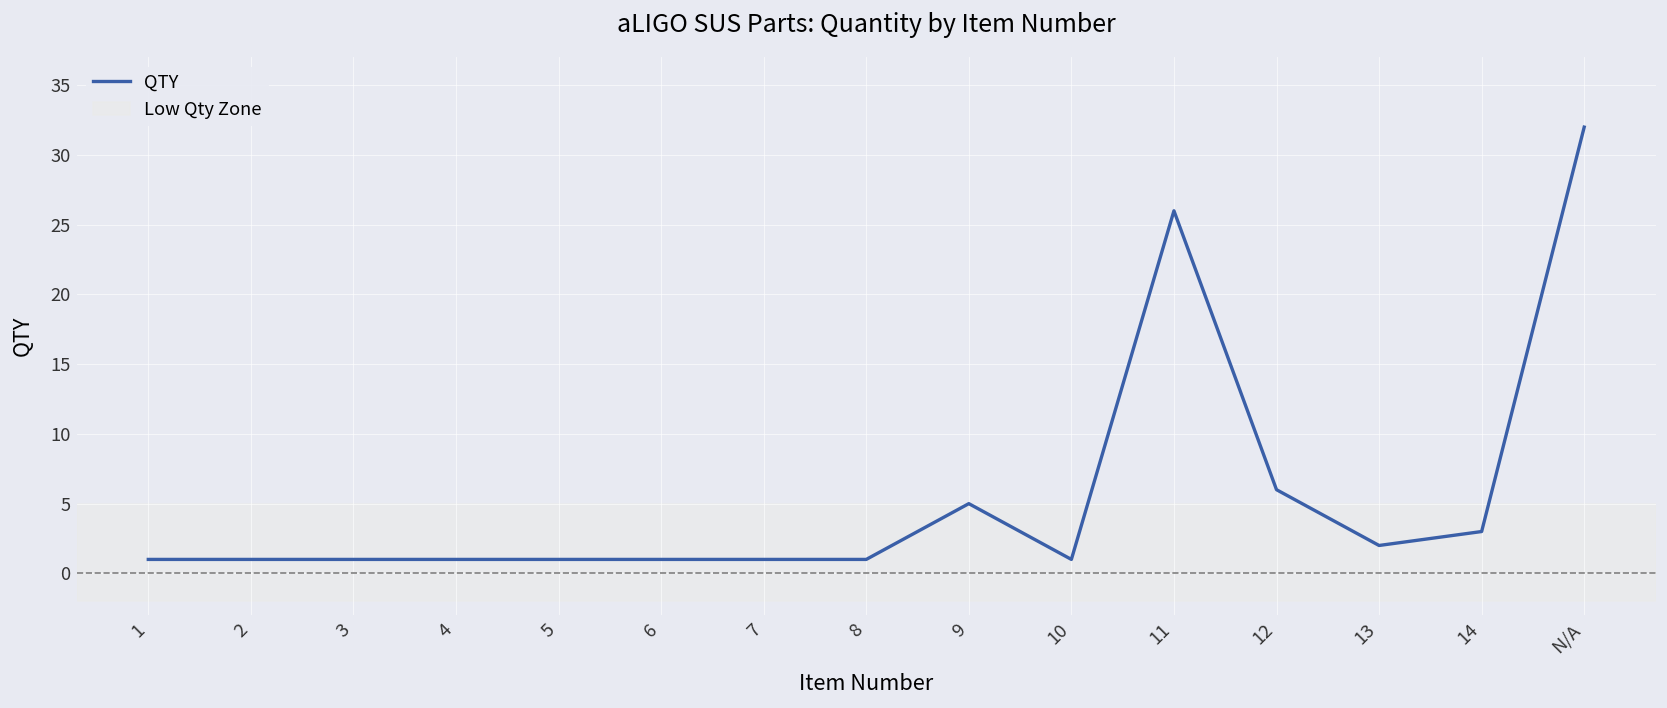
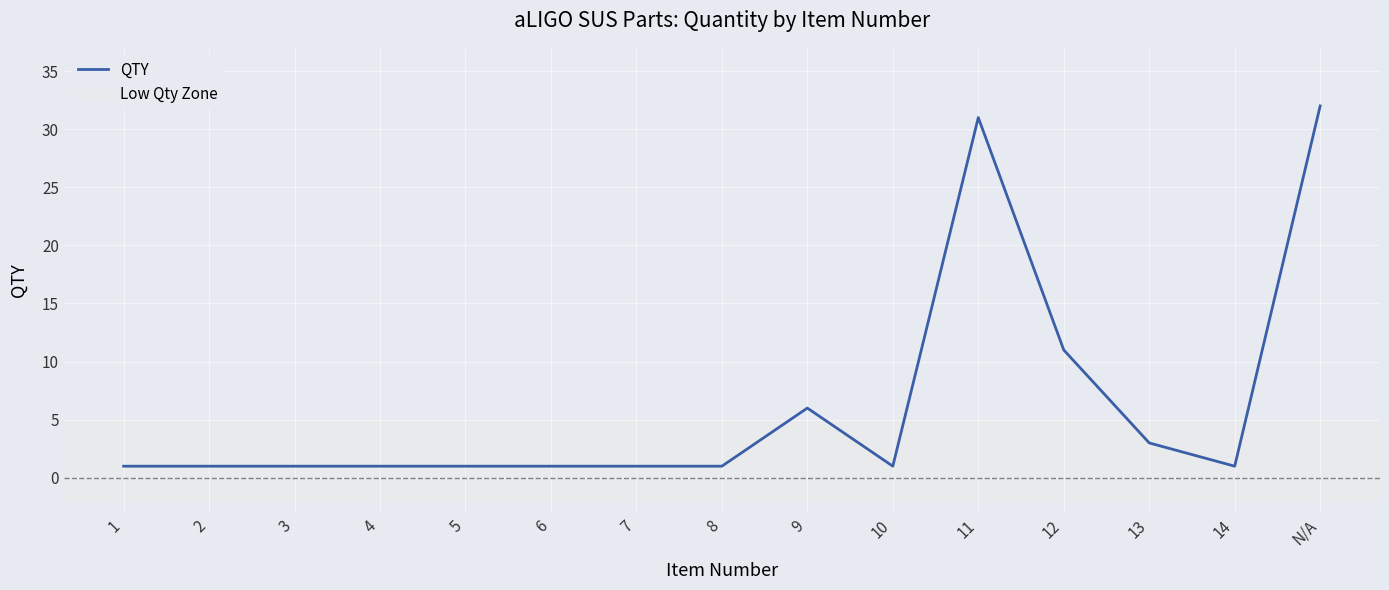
9: 5 -> 6
11: 26 -> 31
12: 6 -> 11
13: 2 -> 3
14: 3 -> 1
